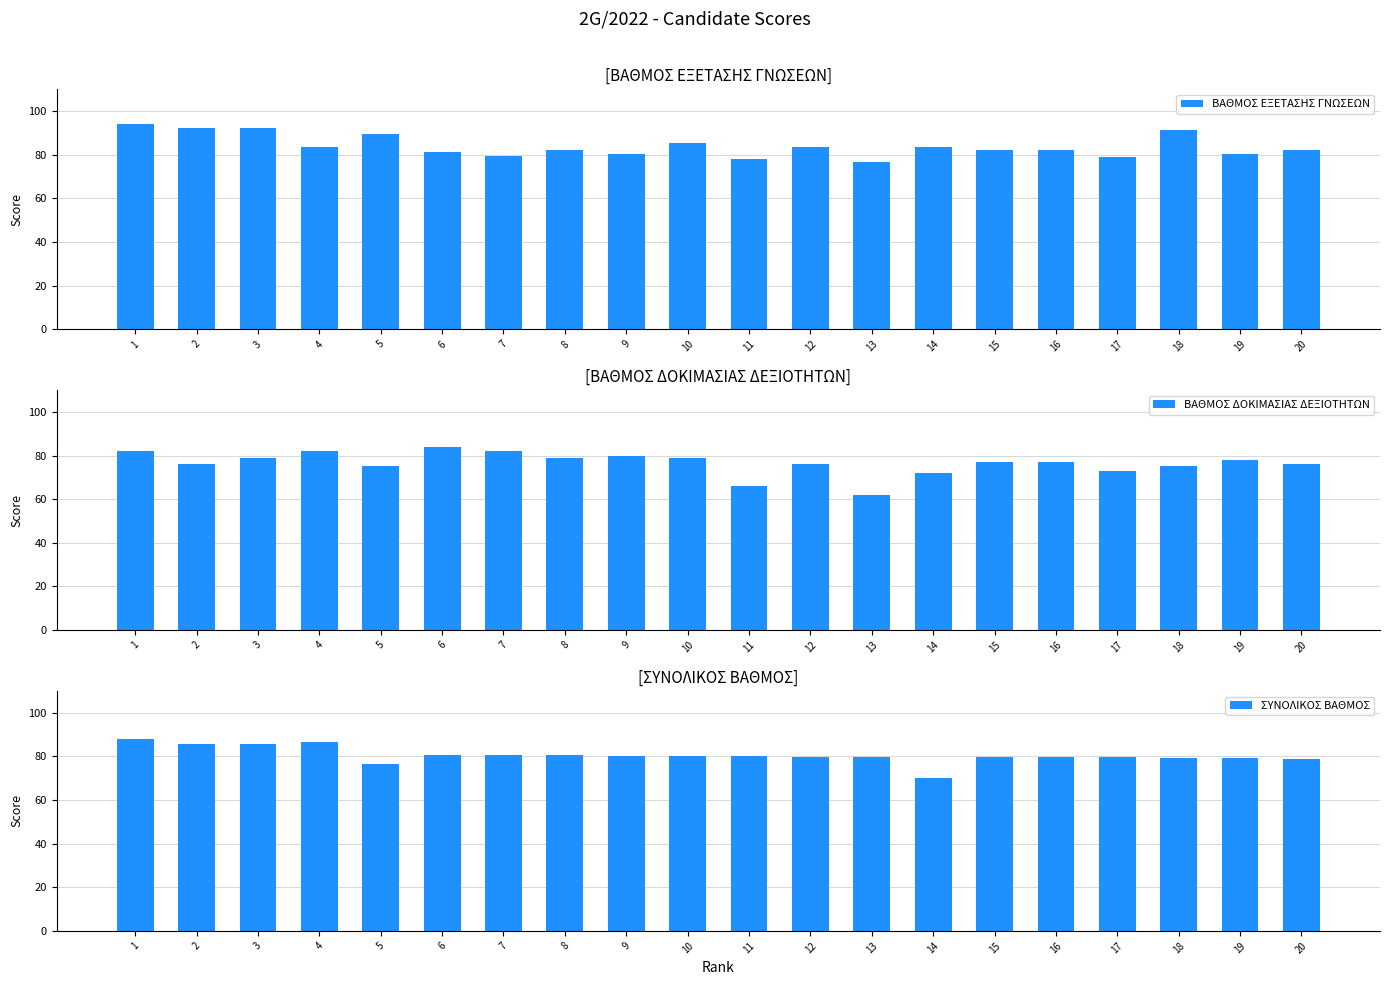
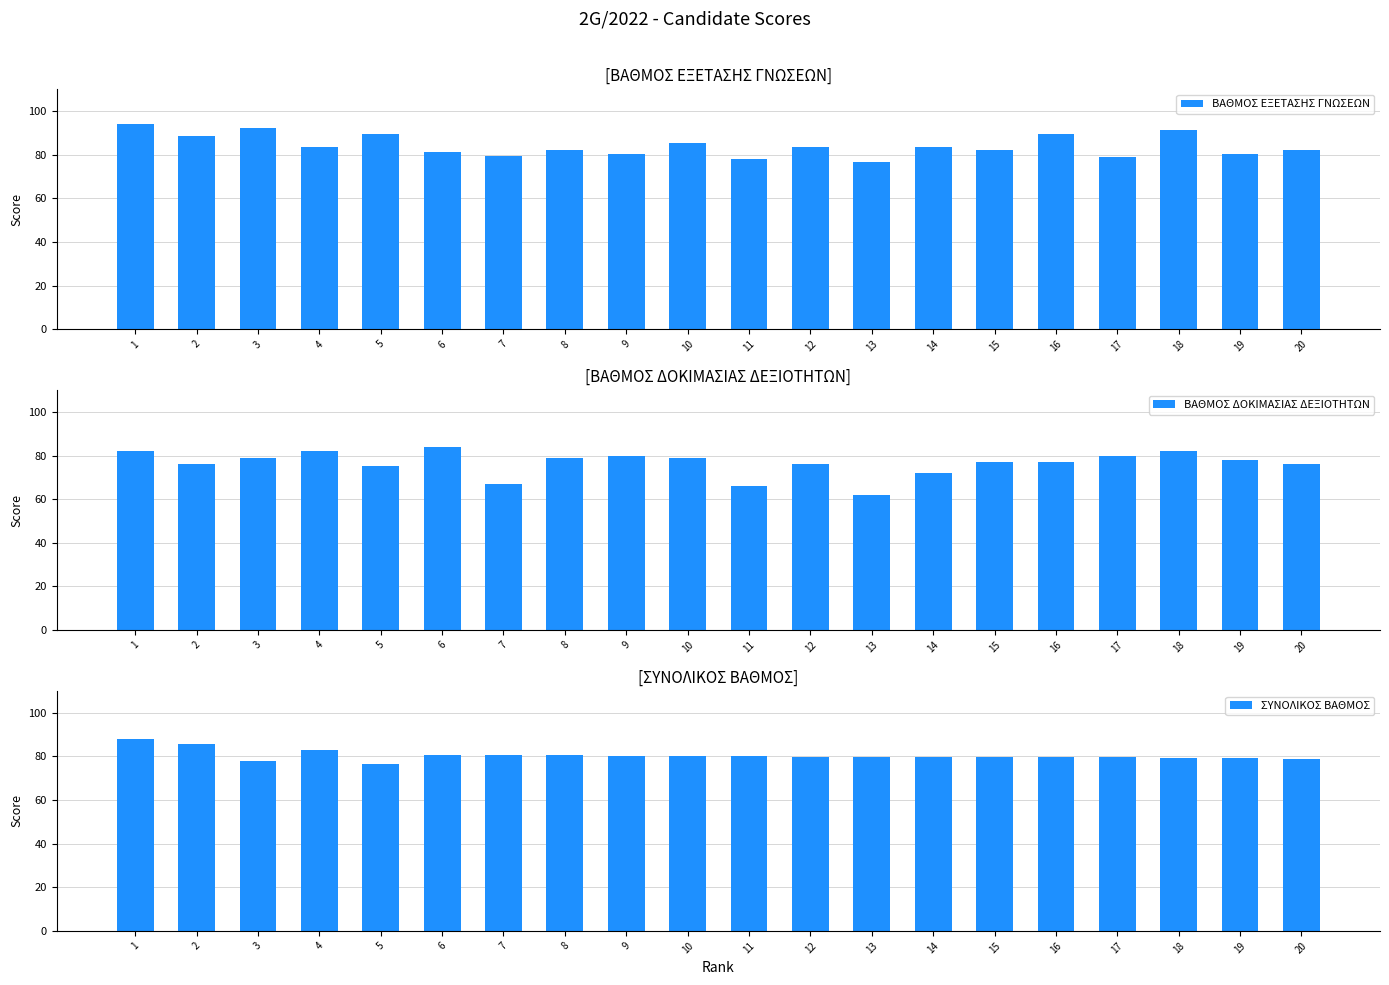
[ΒΑΘΜΟΣ ΕΞΕΤΑΣΗΣ ΓΝΩΣΕΩΝ], 2: 92 -> 89
[ΒΑΘΜΟΣ ΕΞΕΤΑΣΗΣ ΓΝΩΣΕΩΝ], 16: 82 -> 90
[ΒΑΘΜΟΣ ΔΟΚΙΜΑΣΙΑΣ ΔΕΞΙΟΤΗΤΩΝ], 7: 82 -> 67
[ΒΑΘΜΟΣ ΔΟΚΙΜΑΣΙΑΣ ΔΕΞΙΟΤΗΤΩΝ], 17: 73 -> 80
[ΒΑΘΜΟΣ ΔΟΚΙΜΑΣΙΑΣ ΔΕΞΙΟΤΗΤΩΝ], 18: 75 -> 82
[ΣΥΝΟΛΙΚΟΣ ΒΑΘΜΟΣ], 3: 86 -> 78
[ΣΥΝΟΛΙΚΟΣ ΒΑΘΜΟΣ], 4: 87 -> 83
[ΣΥΝΟΛΙΚΟΣ ΒΑΘΜΟΣ], 14: 70 -> 80
